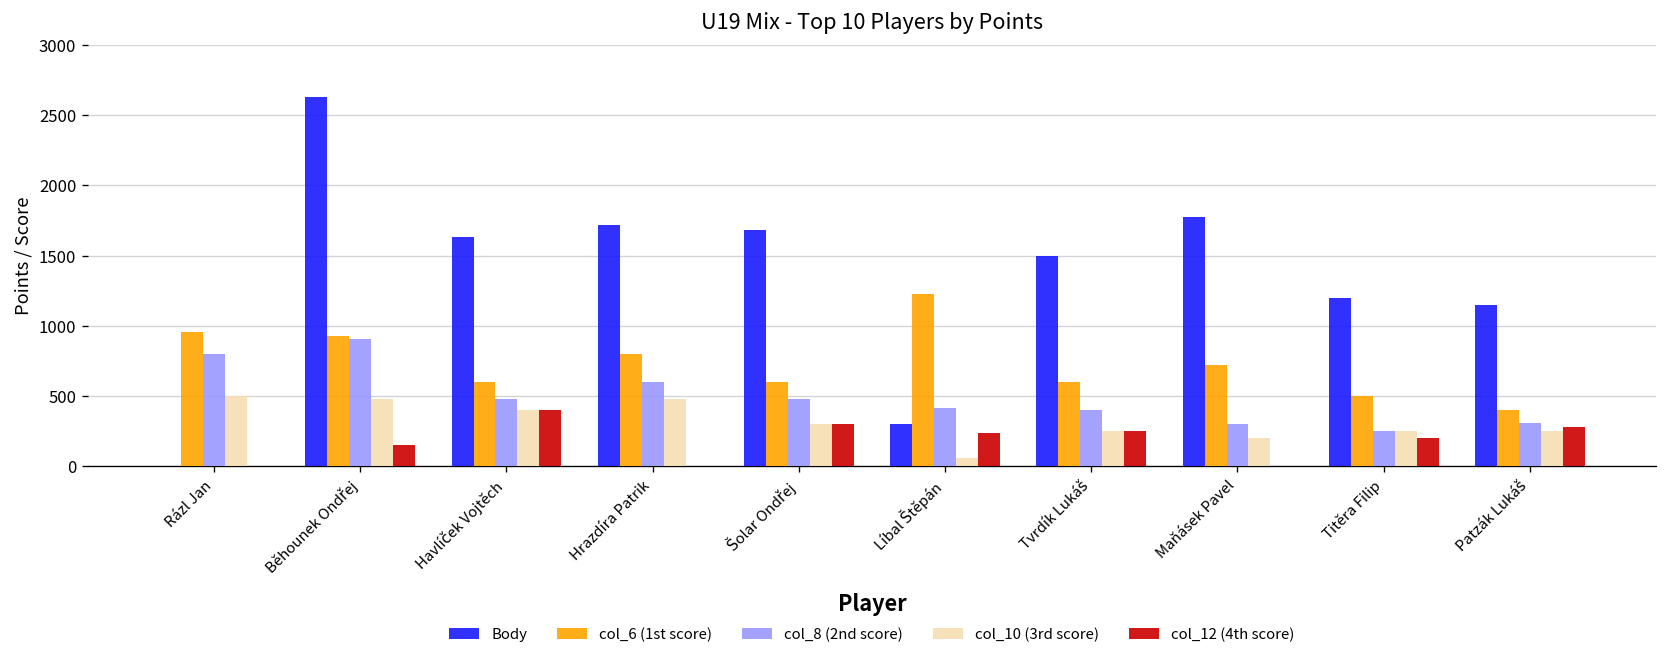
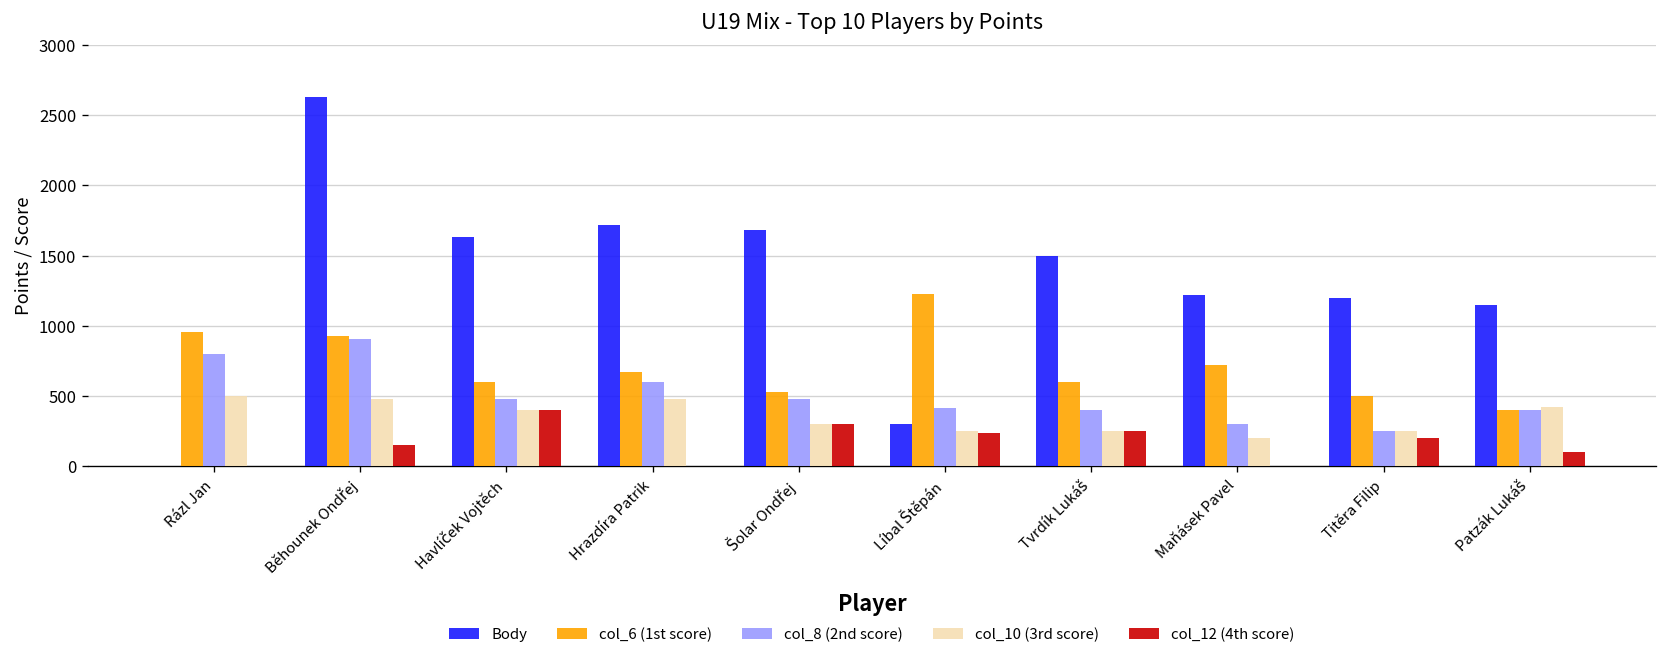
col_6 (1st score), Hrazdíra Patrik: 800 -> 670
col_6 (1st score), Šolar Ondřej: 600 -> 530
col_10 (3rd score), Líbal Štěpán: 60 -> 250
Body, Maňásek Pavel: 1780 -> 1220
col_8 (2nd score), Patzák Lukáš: 310 -> 400
col_10 (3rd score), Patzák Lukáš: 250 -> 420
col_12 (4th score), Patzák Lukáš: 280 -> 100
